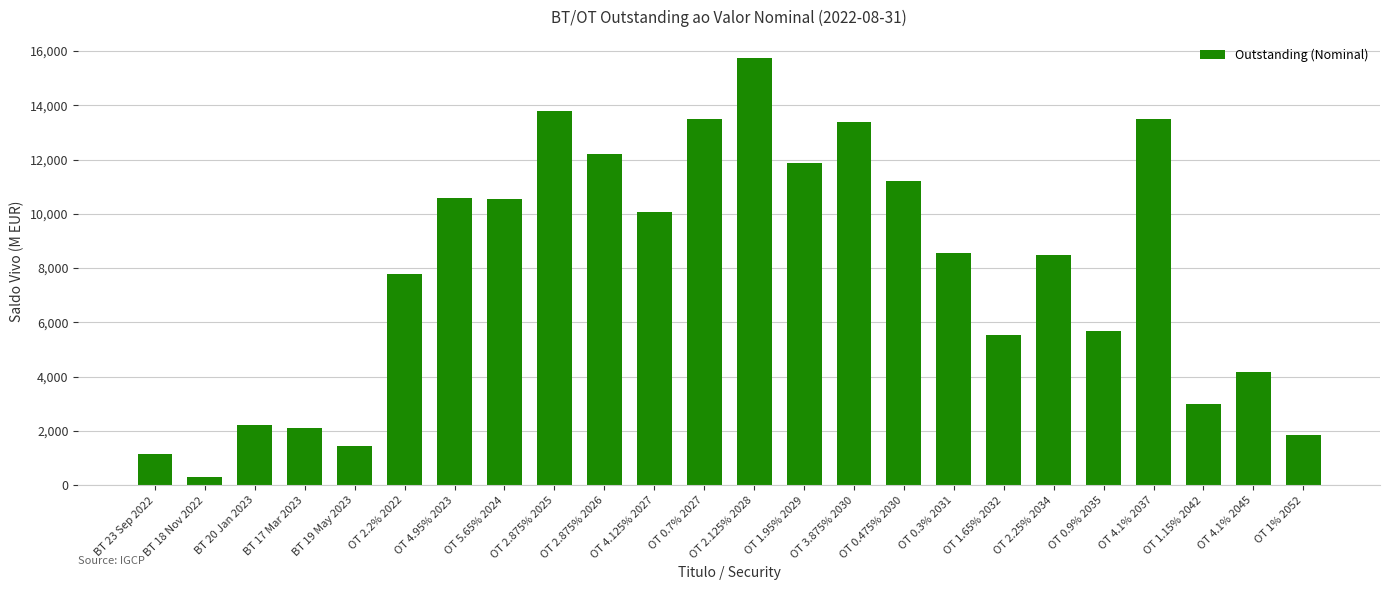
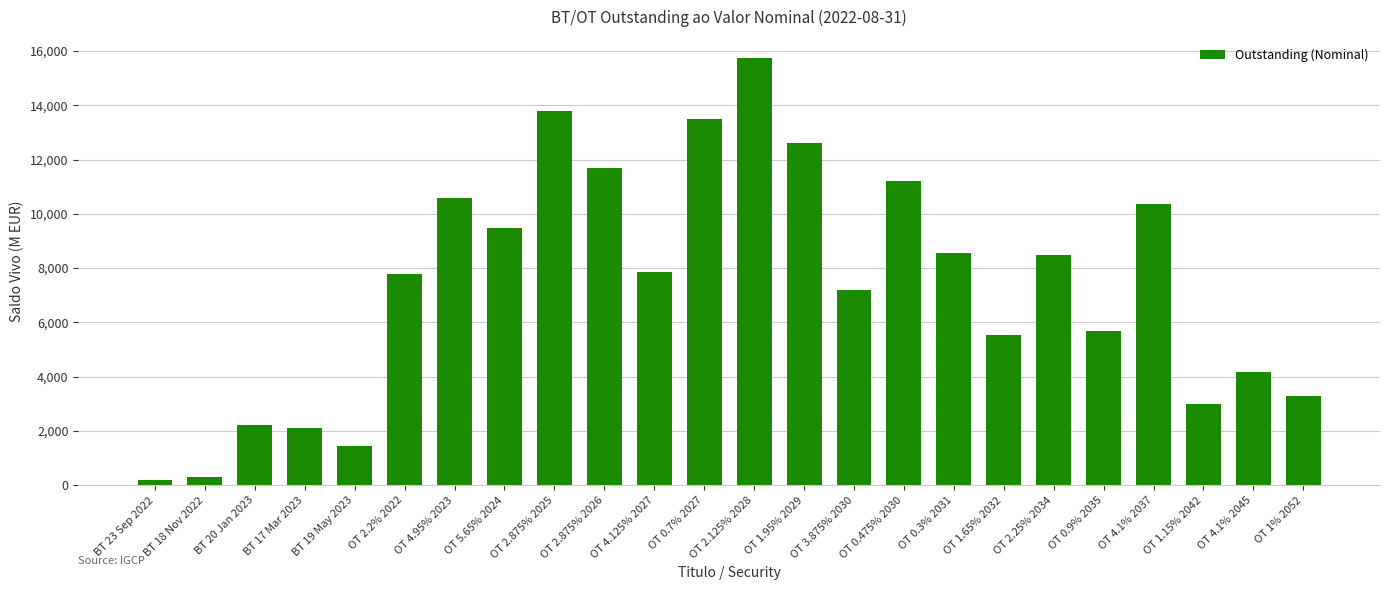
BT 23 Sep 2022: 1,100 -> 200
OT 5.65% 2024: 10,500 -> 9,500
OT 2.875% 2026: 12,200 -> 11,700
OT 4.125% 2027: 10,100 -> 7,900
OT 1.95% 2029: 11,900 -> 12,600
OT 3.875% 2030: 13,400 -> 7,200
OT 4.1% 2037: 13,500 -> 10,400
OT 1% 2052: 1,800 -> 3,300
